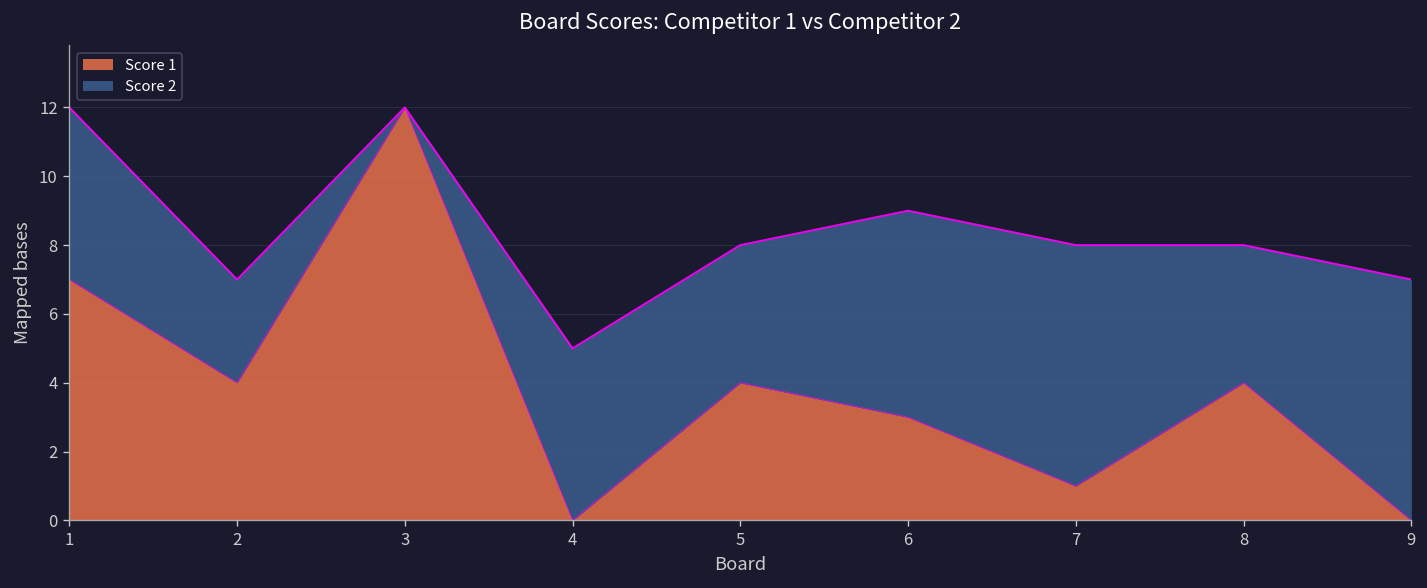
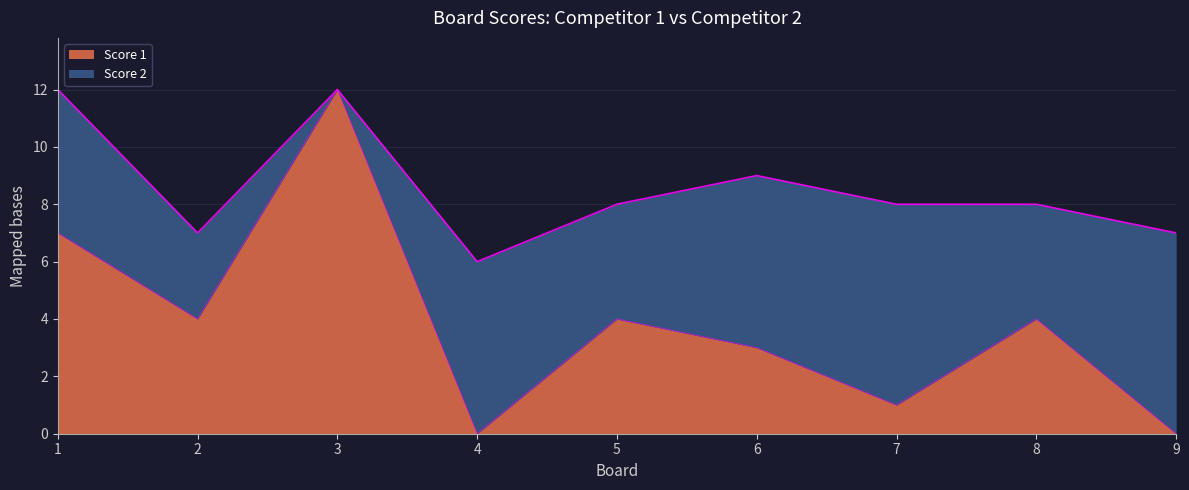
Score 2, 4: 5 -> 6
